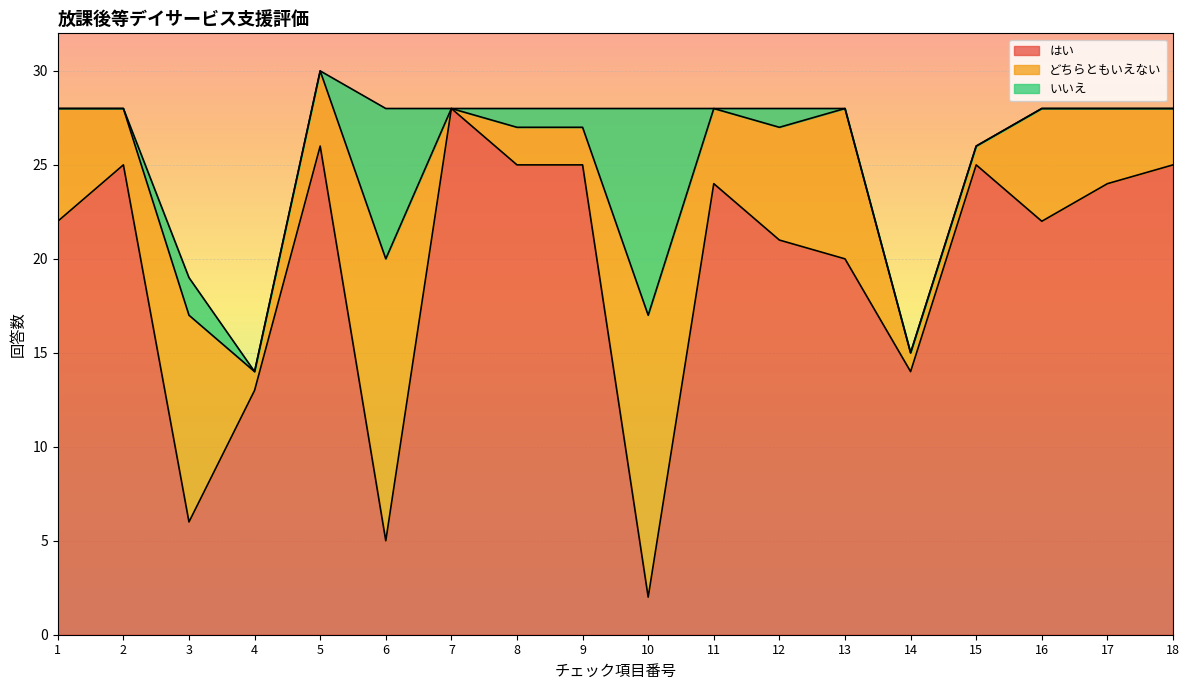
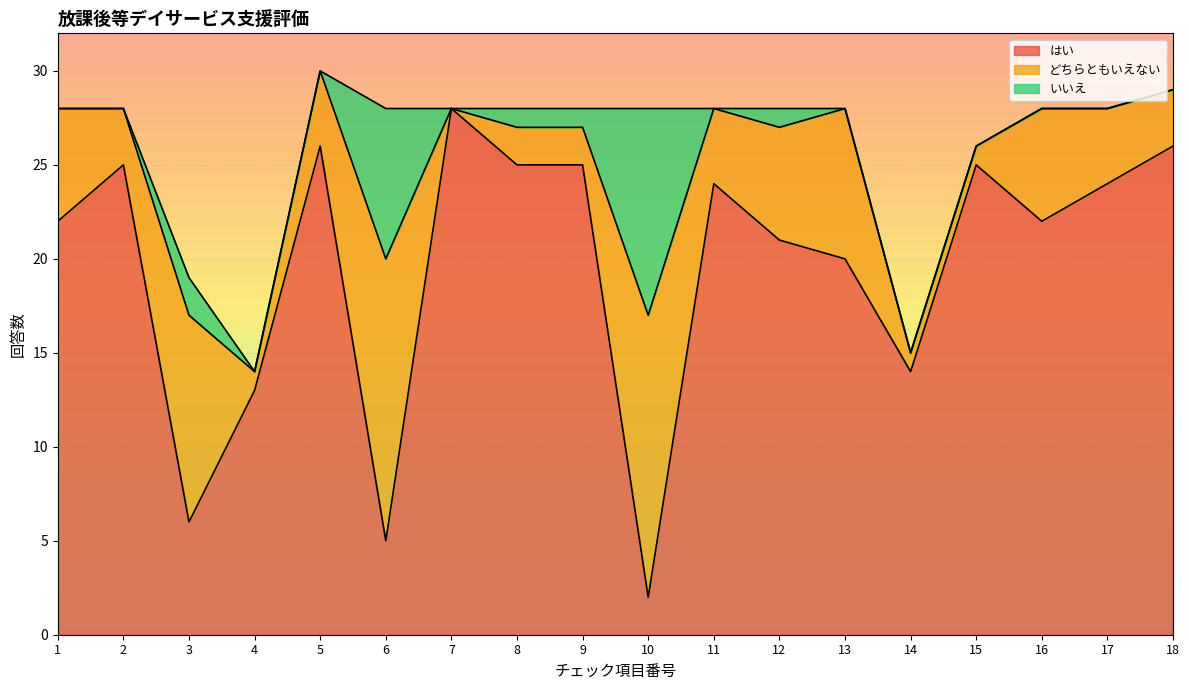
はい, 18: 25 -> 26
